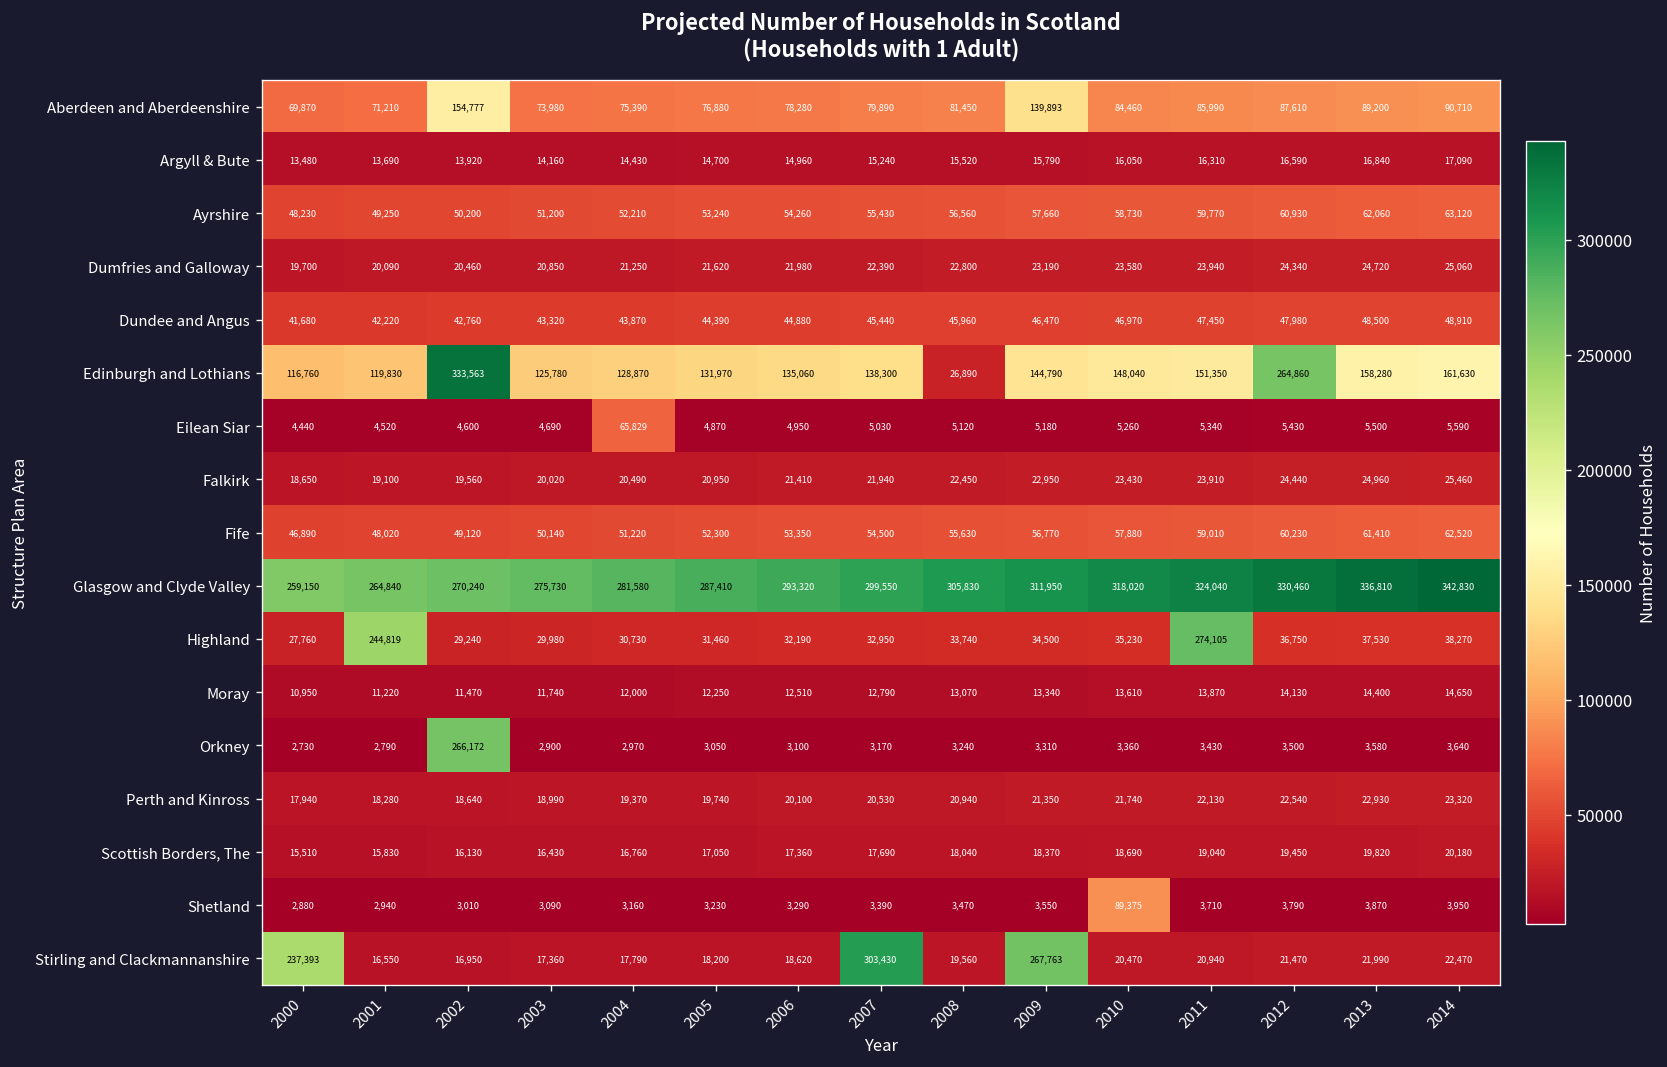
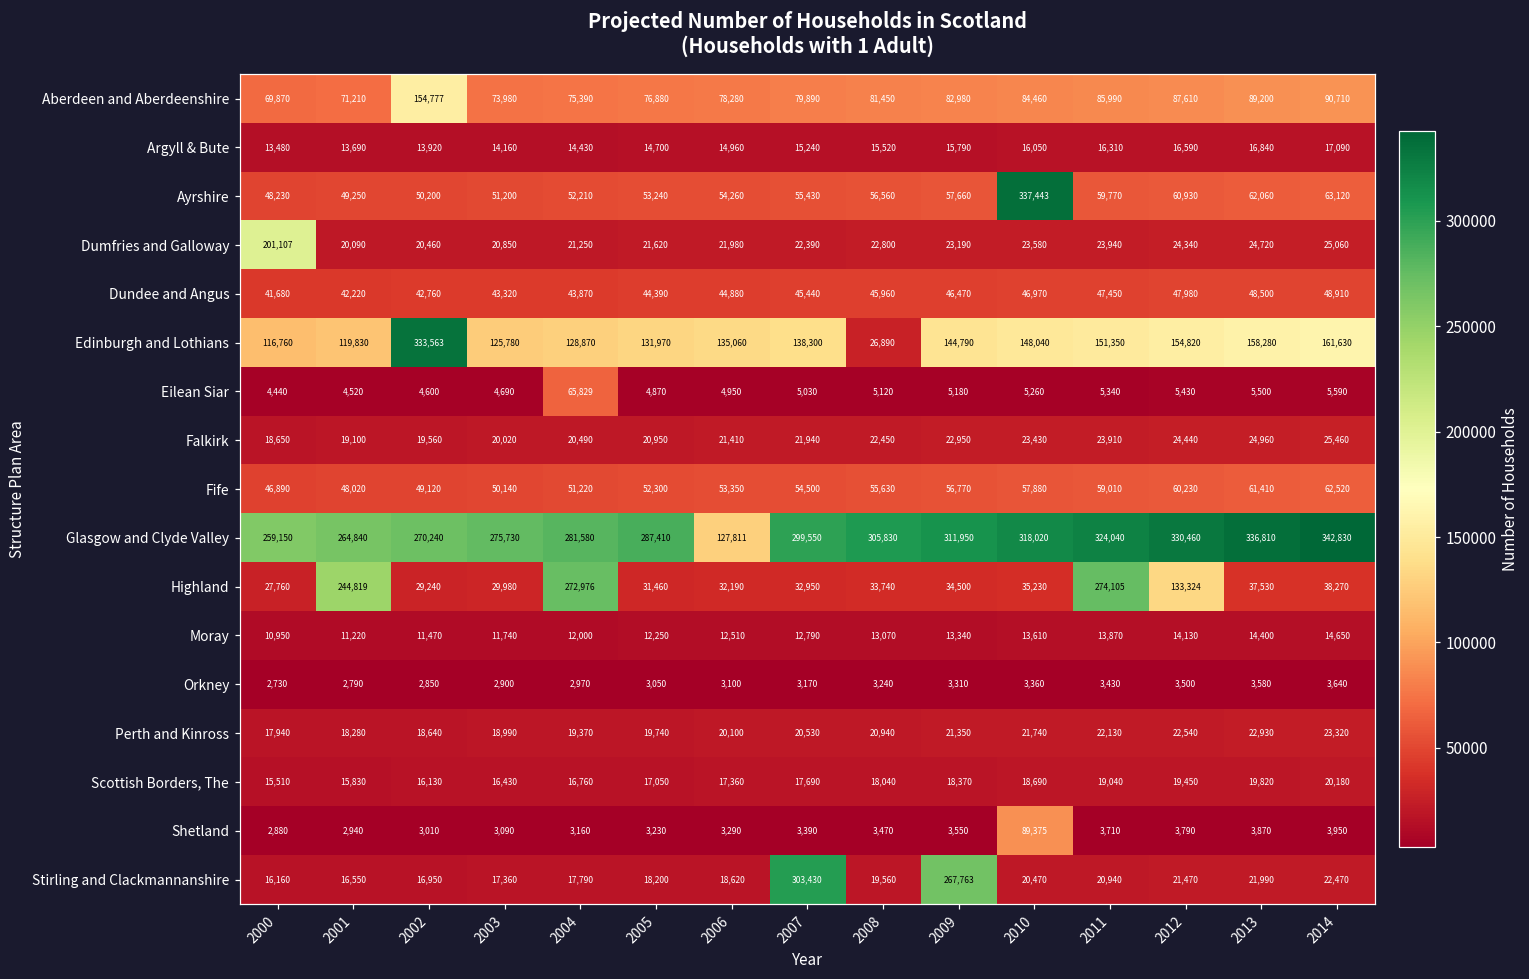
Aberdeen and Aberdeenshire, 2009: 139,893 -> 82,980
Ayrshire, 2010: 58,730 -> 337,443
Dumfries and Galloway, 2000: 19,700 -> 201,107
Edinburgh and Lothians, 2012: 264,860 -> 154,820
Glasgow and Clyde Valley, 2006: 293,320 -> 127,811
Highland, 2004: 30,730 -> 272,976
Highland, 2012: 36,750 -> 133,324
Orkney, 2002: 266,172 -> 2,850
Stirling and Clackmannanshire, 2000: 237,393 -> 16,160
